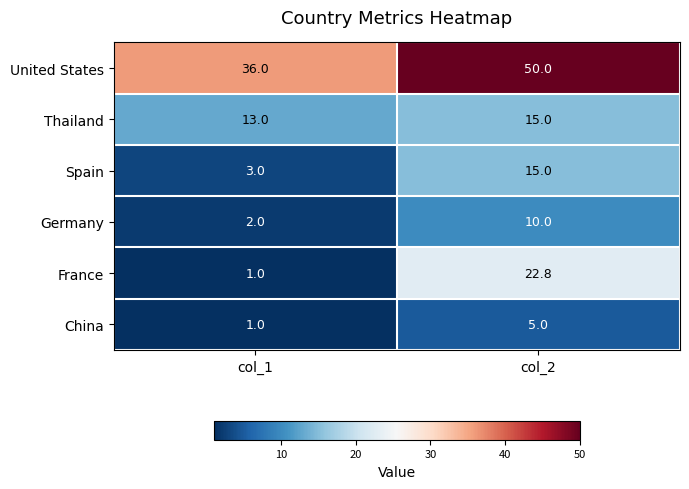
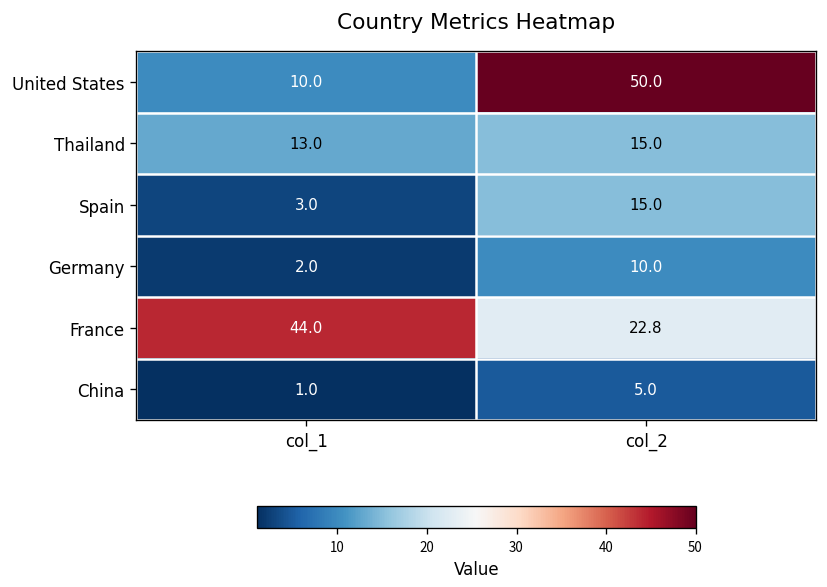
United States, col_1: 36.0 -> 10.0
France, col_1: 1.0 -> 44.0
